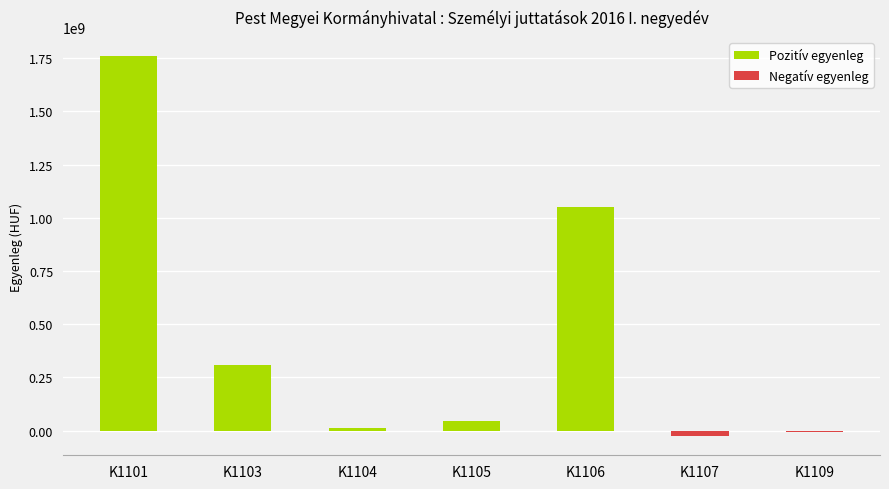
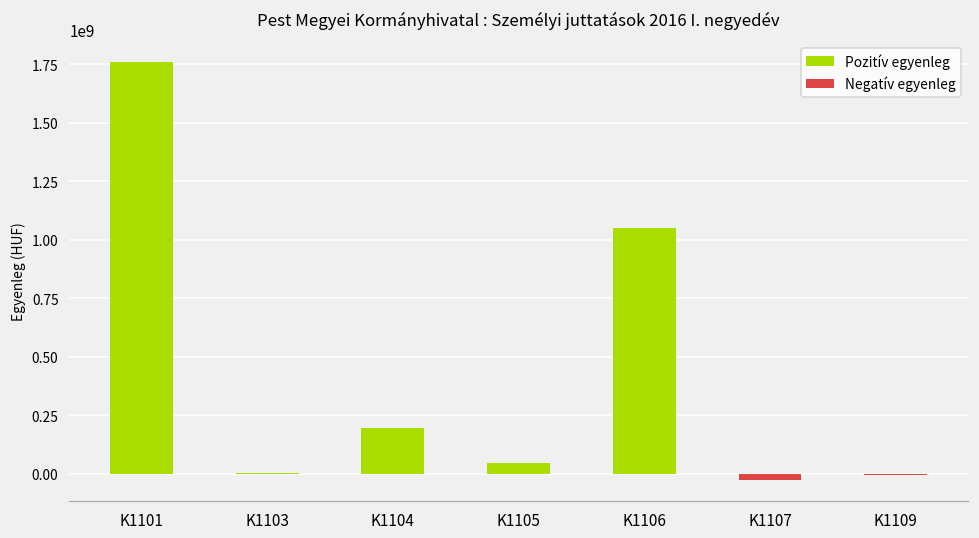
K1103: 310000000 -> 0
K1104: 10000000 -> 200000000
